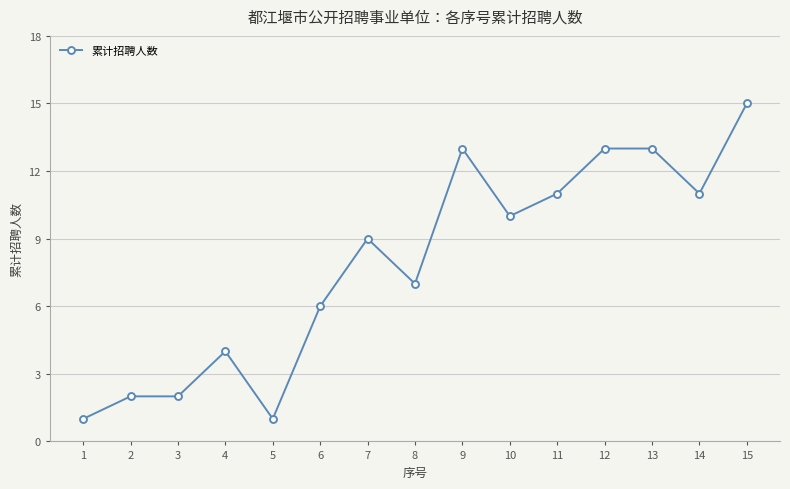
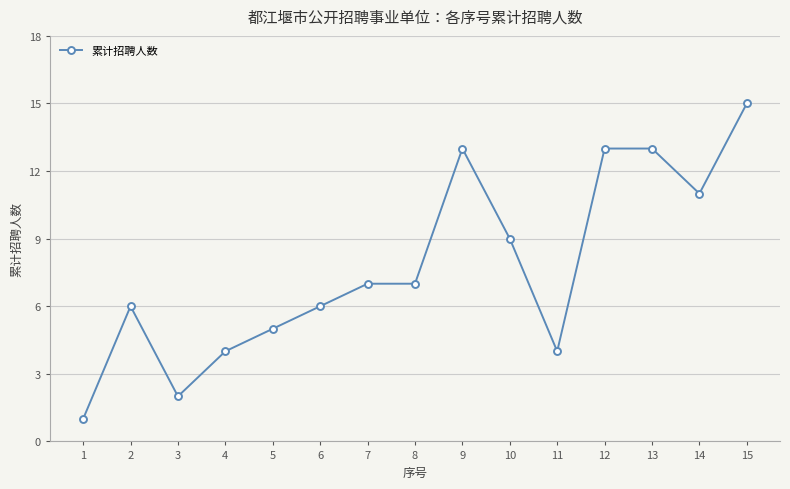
2: 2 -> 6
5: 1 -> 5
7: 9 -> 7
10: 10 -> 9
11: 11 -> 4
